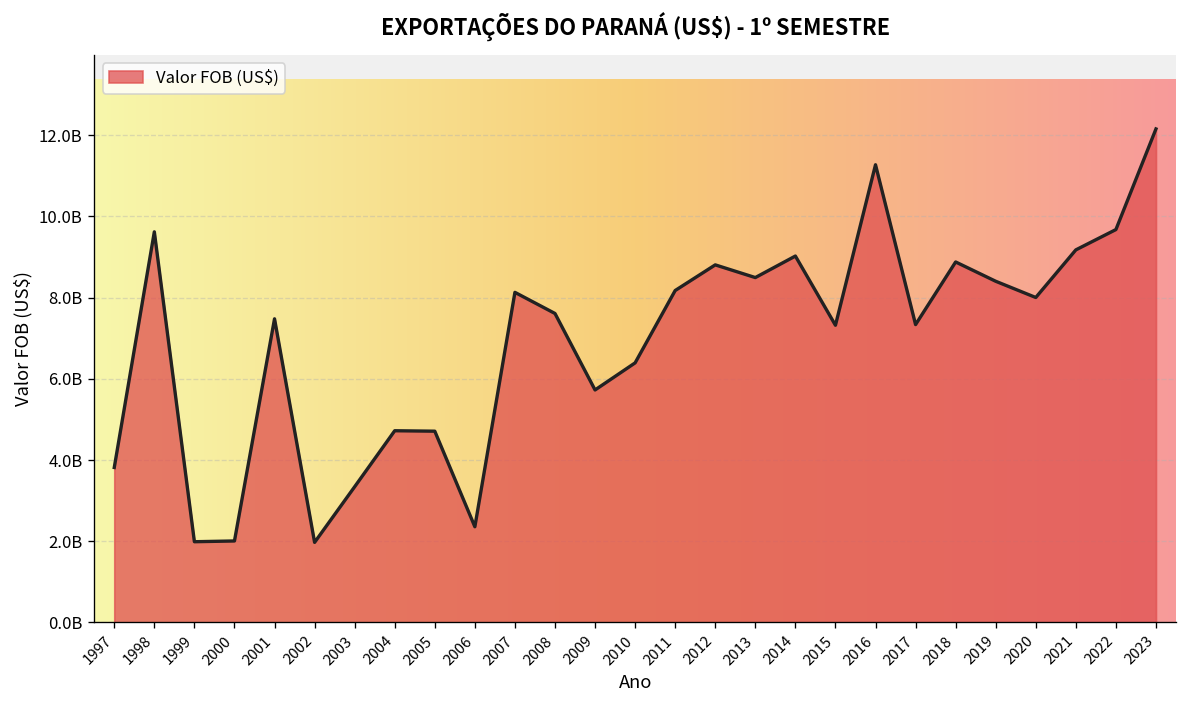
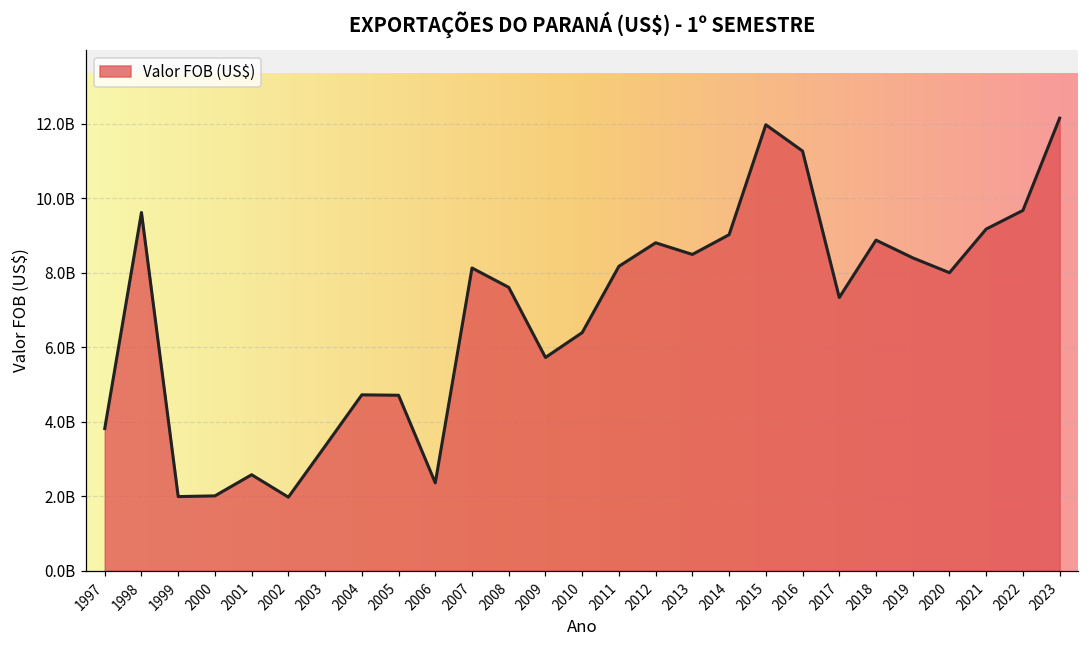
2001: 7500000000 -> 2600000000
2015: 7300000000 -> 12000000000
